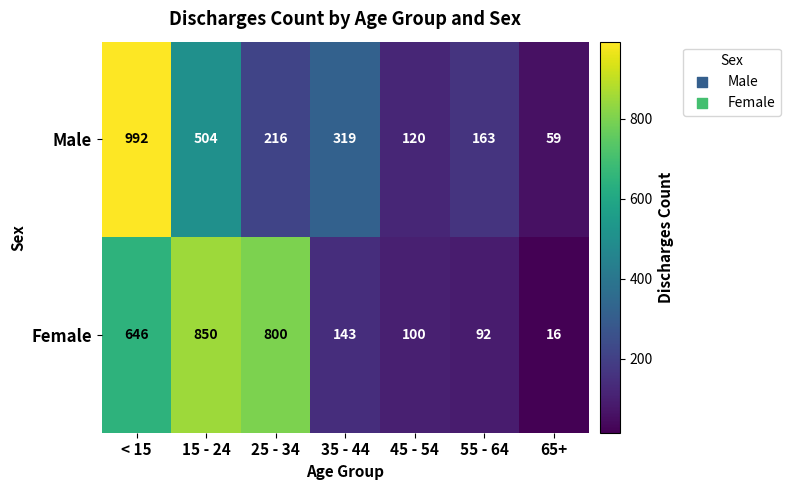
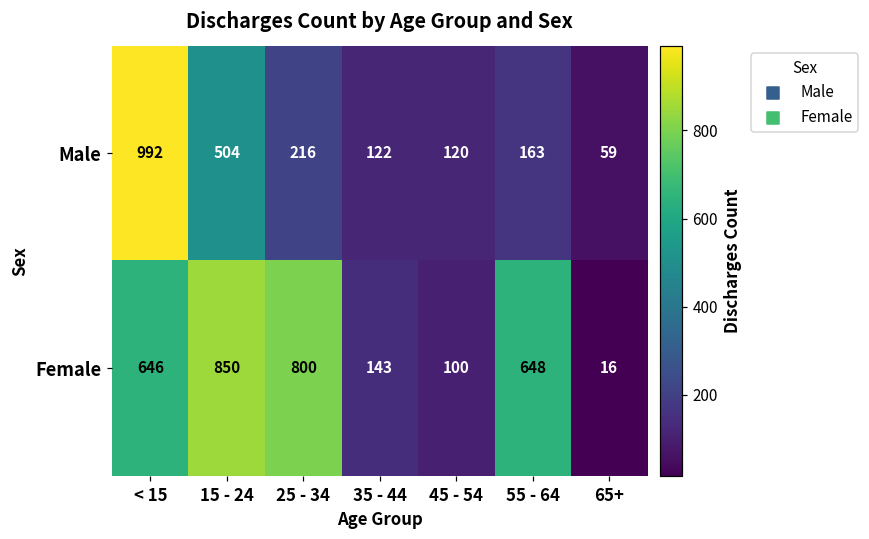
Male, 35 - 44: 319 -> 122
Female, 55 - 64: 92 -> 648
